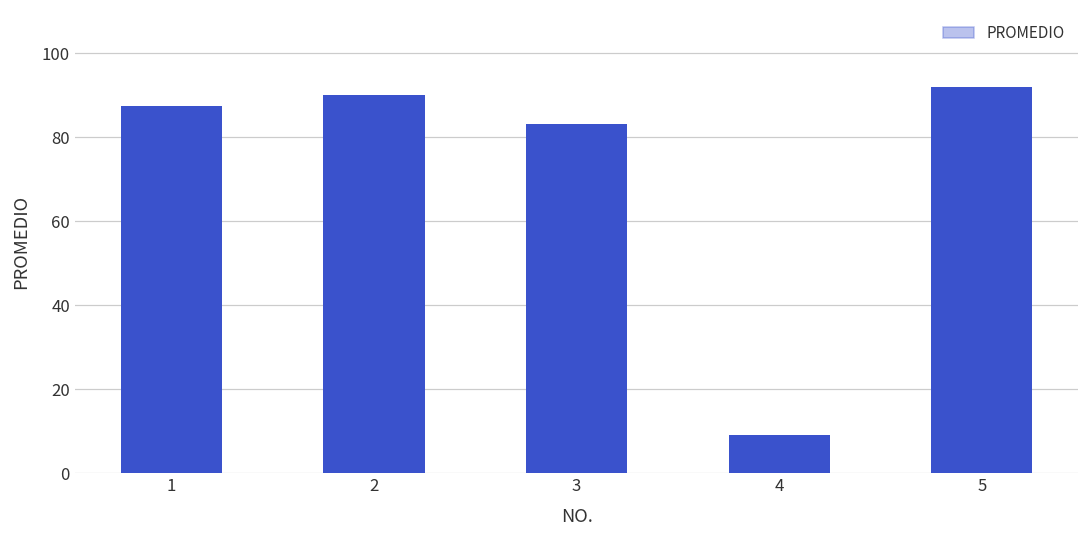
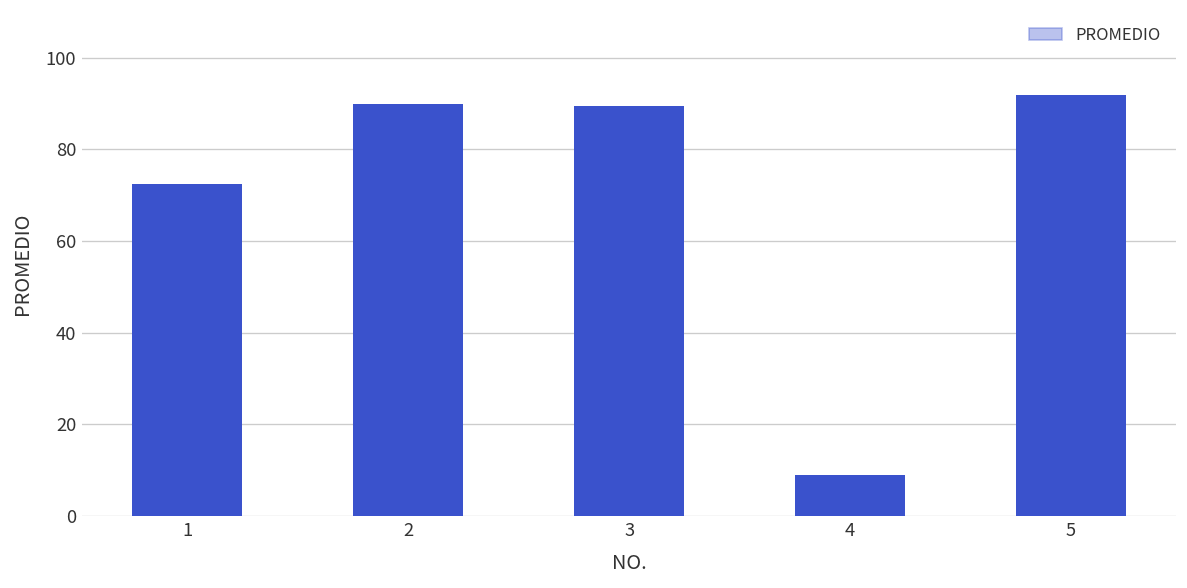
1: 87 -> 72
3: 83 -> 89
